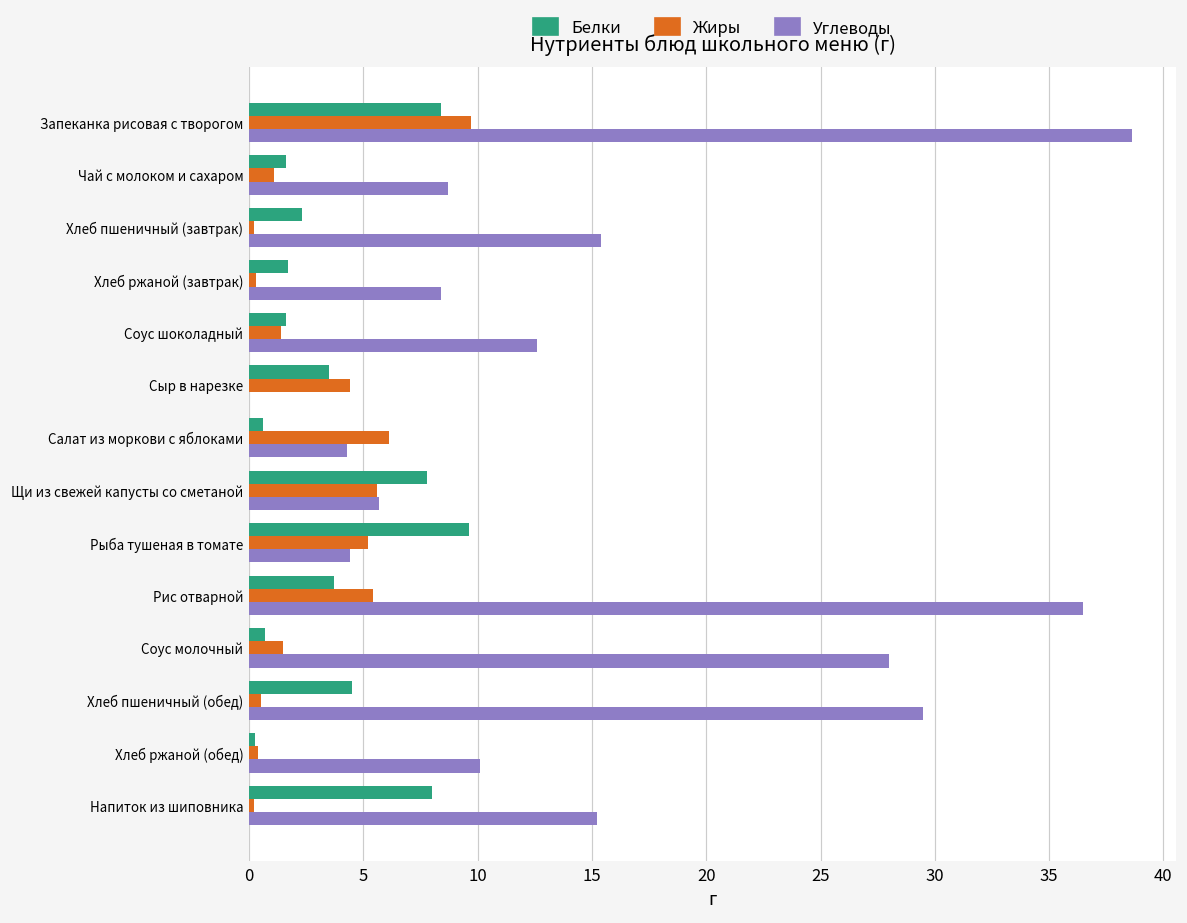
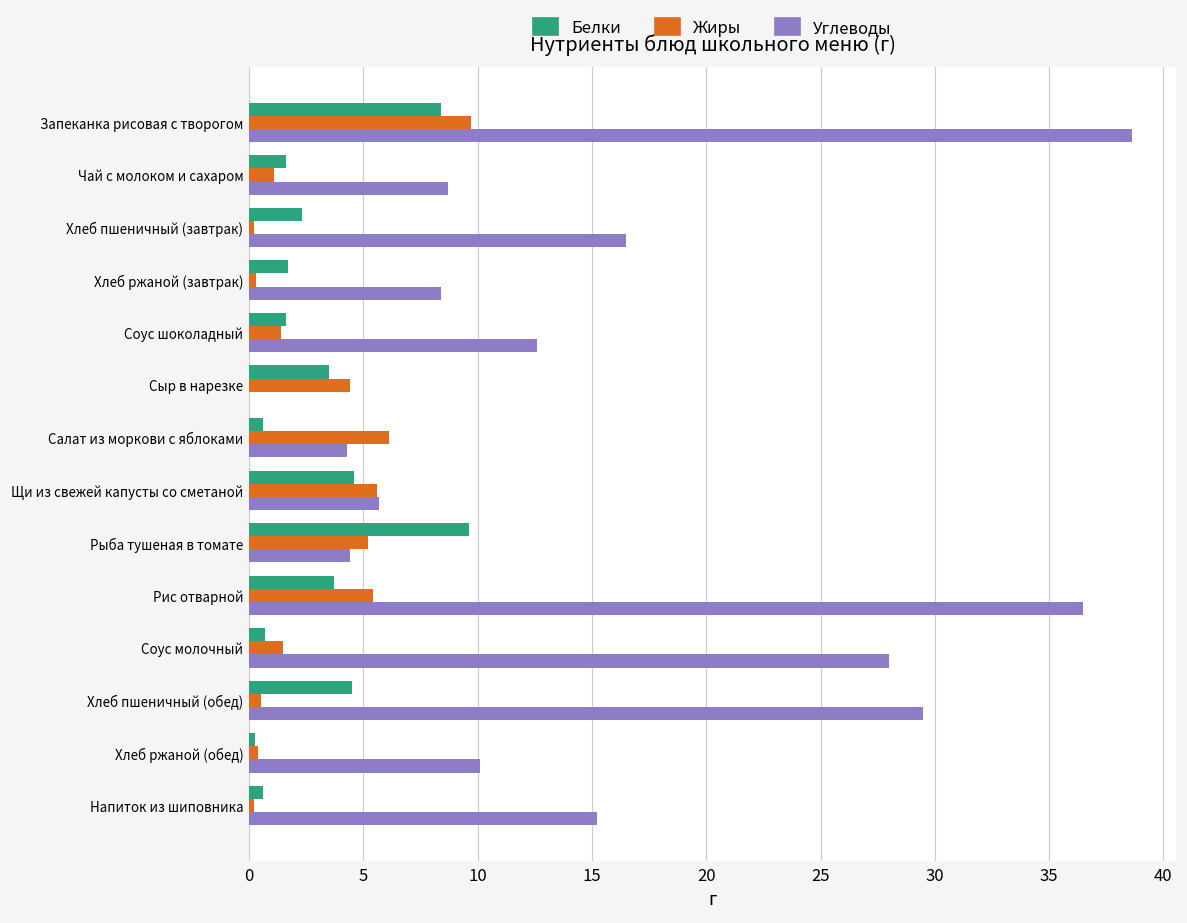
Углеводы, Хлеб пшеничный (завтрак): 15.4 -> 16.5
Белки, Щи из свежей капусты со сметаной: 7.8 -> 4.6
Белки, Напиток из шиповника: 8.0 -> 0.6
